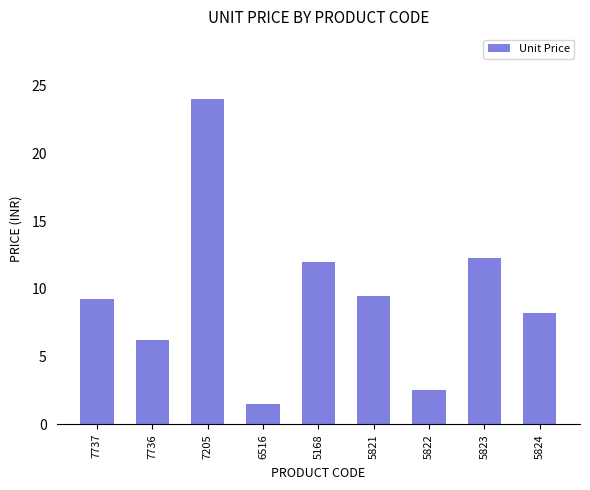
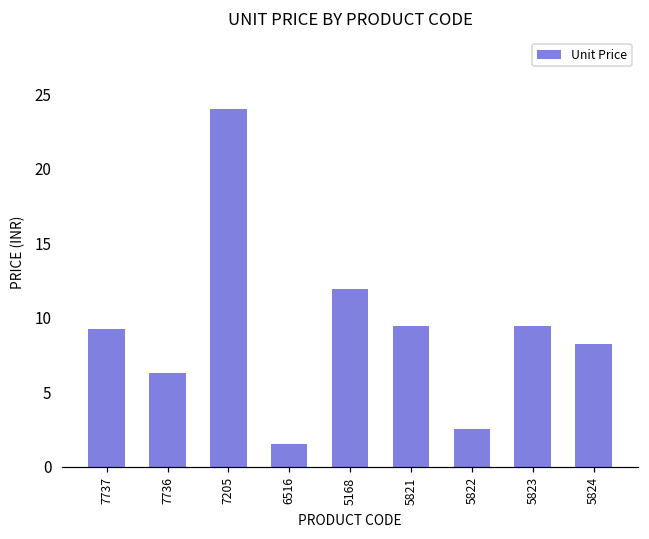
5823: 12.3 -> 9.4
